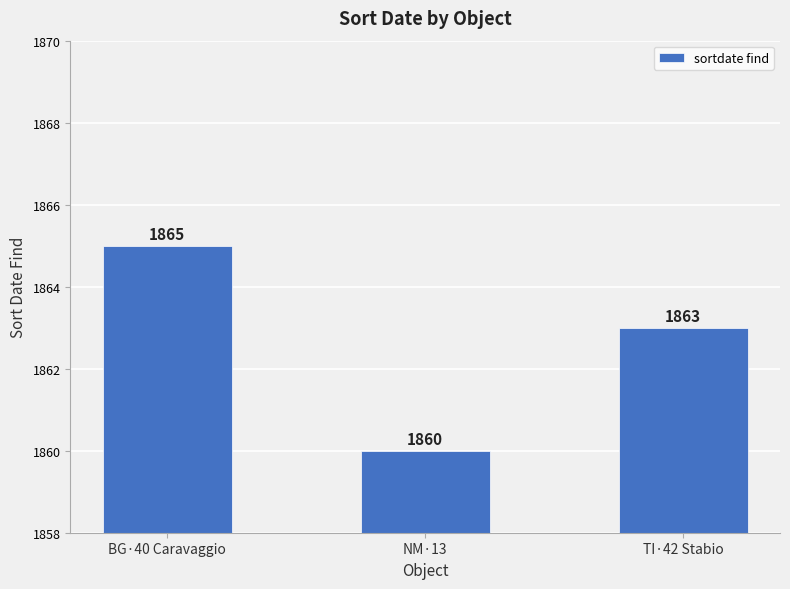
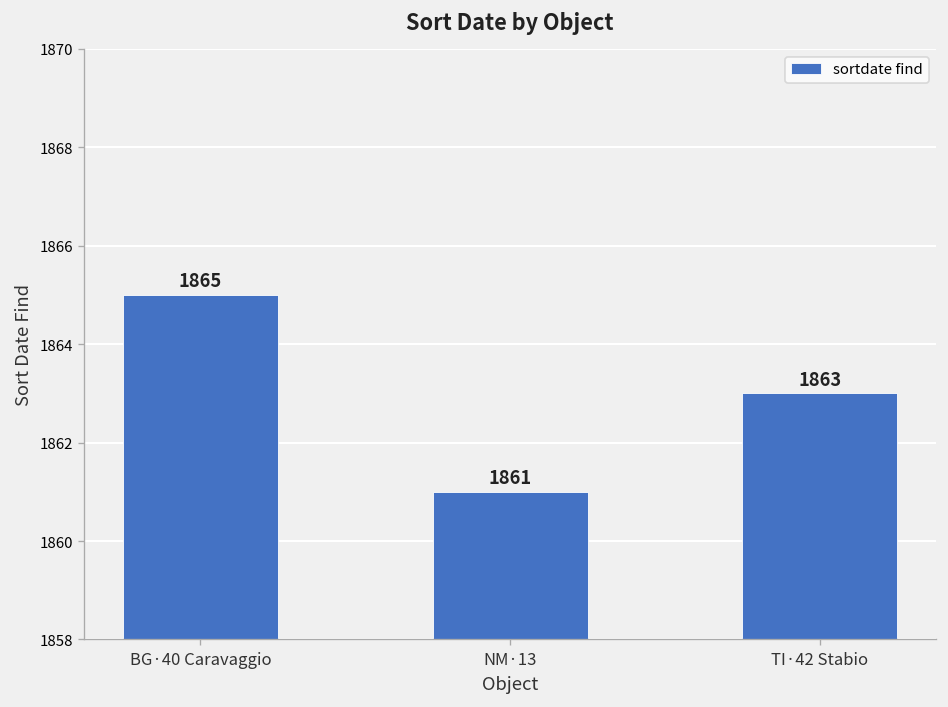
NM·13: 1860 -> 1861
